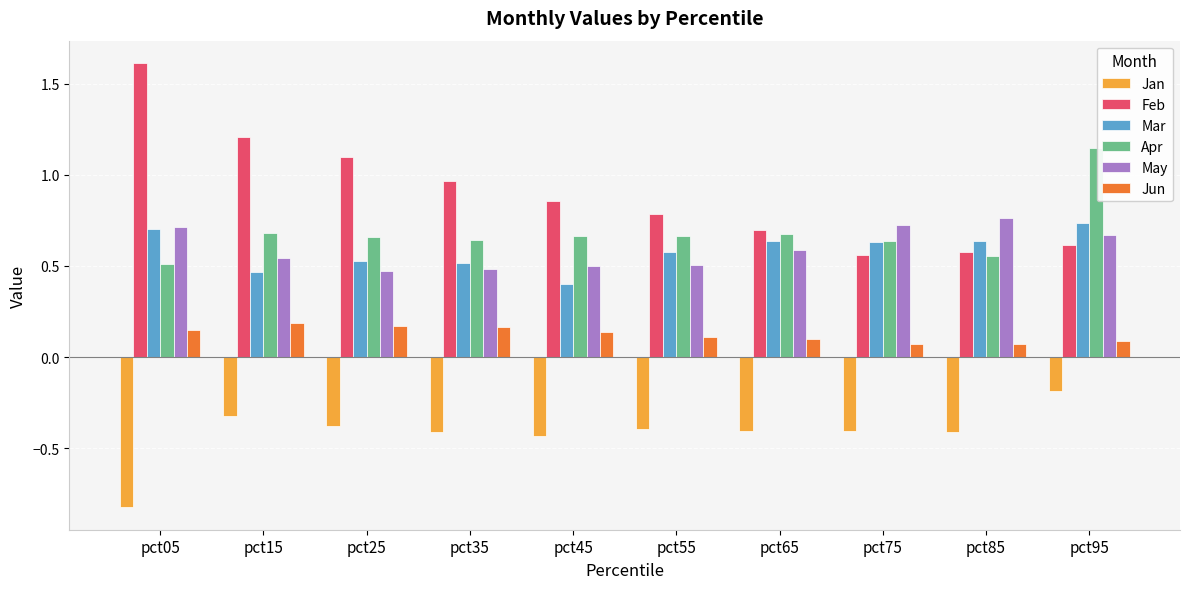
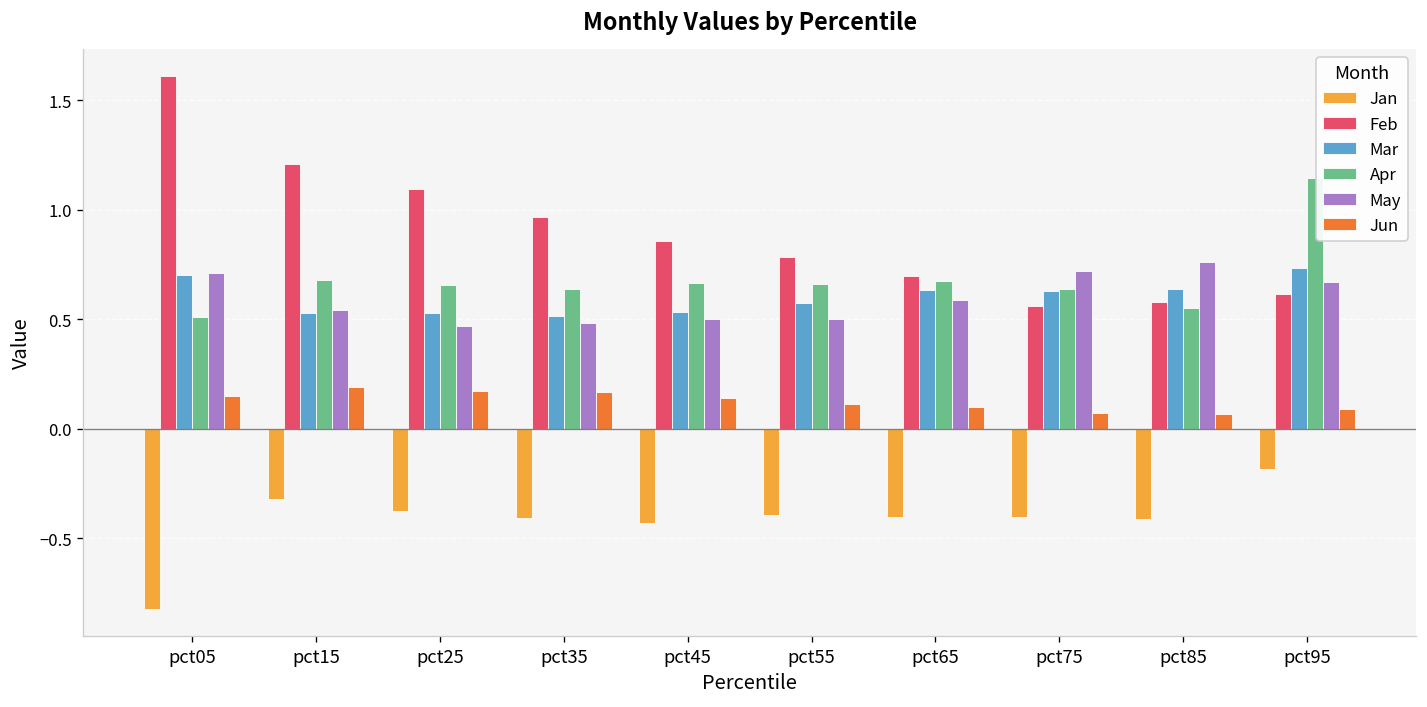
Mar, pct15: 0.47 -> 0.53
Mar, pct45: 0.40 -> 0.54
